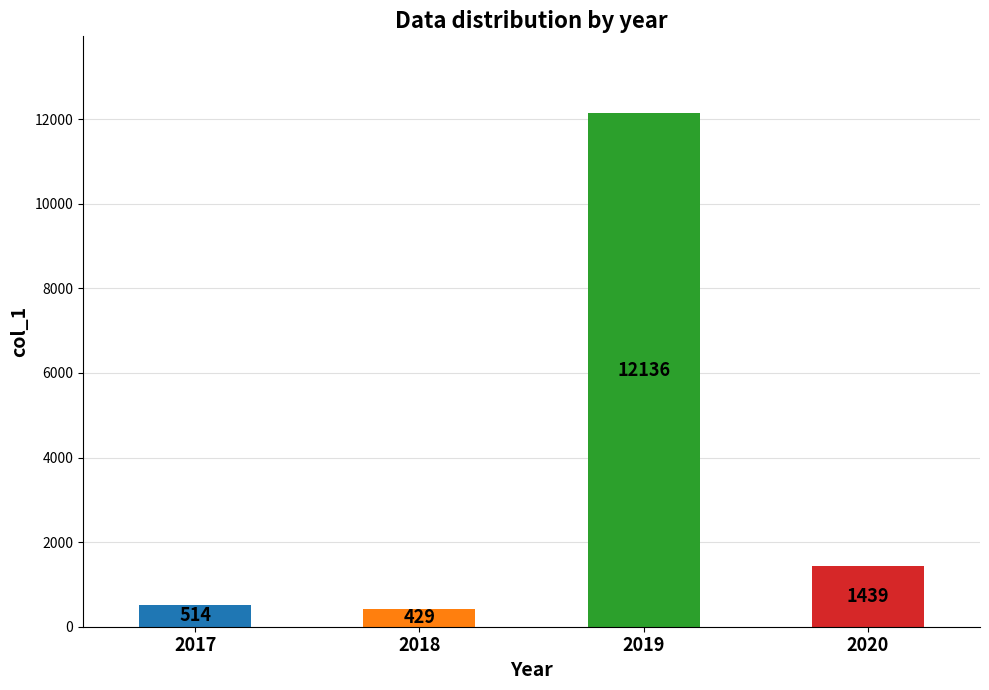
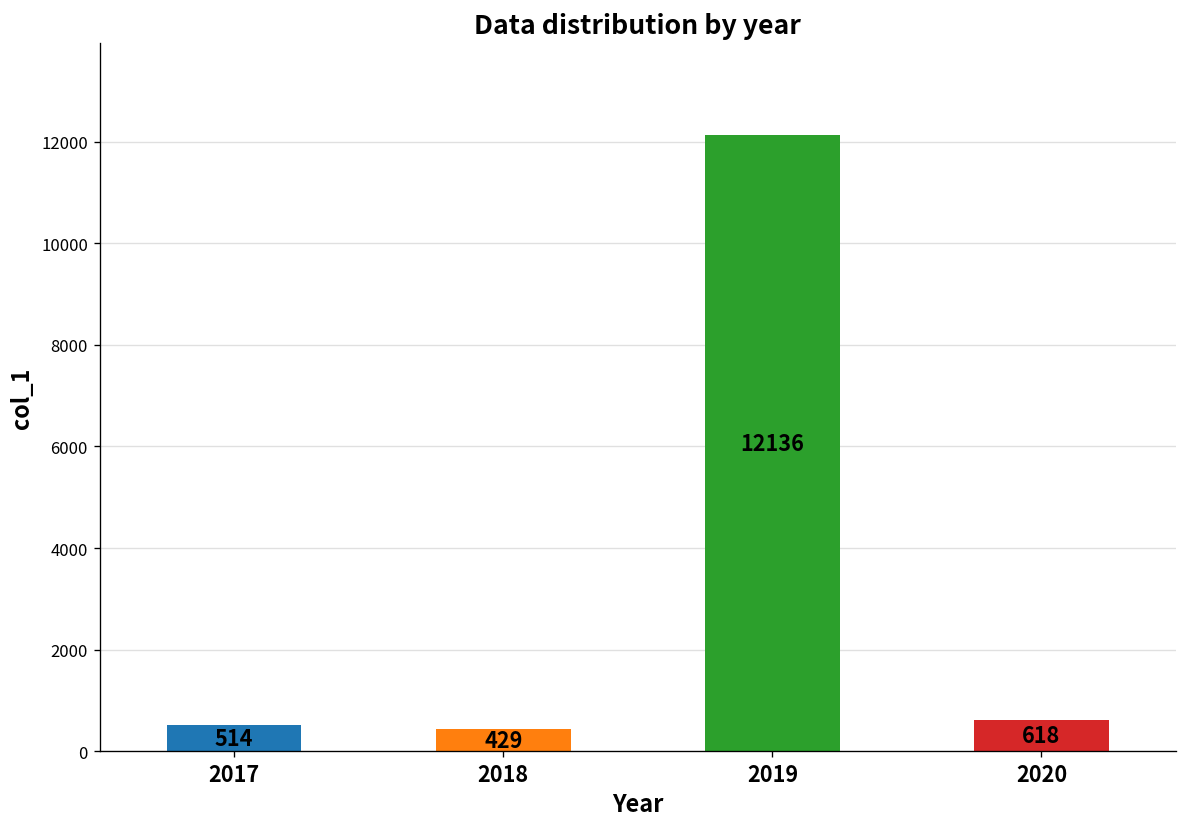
2020: 1439 -> 618
